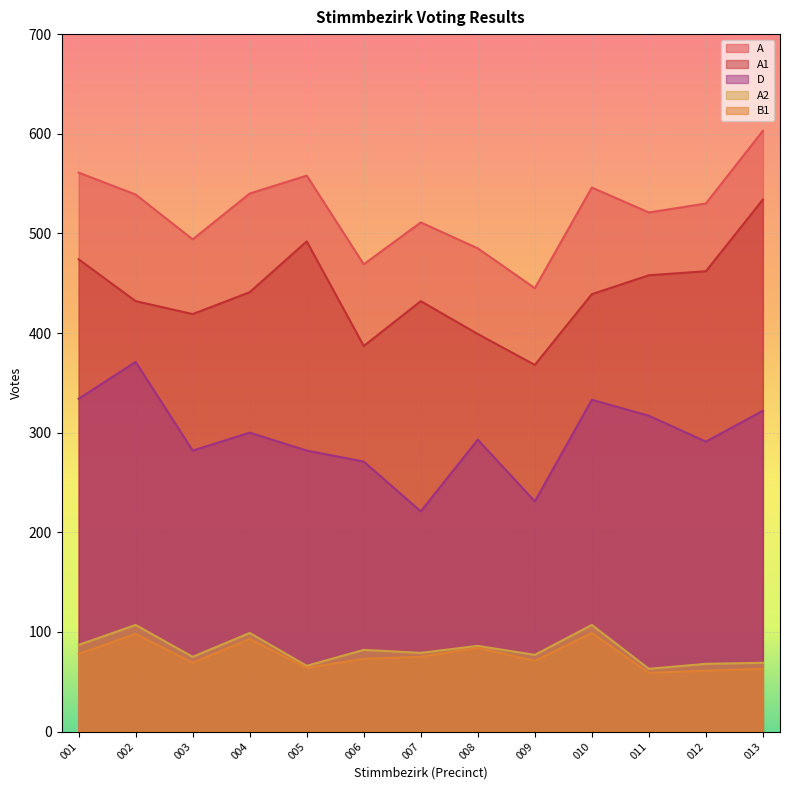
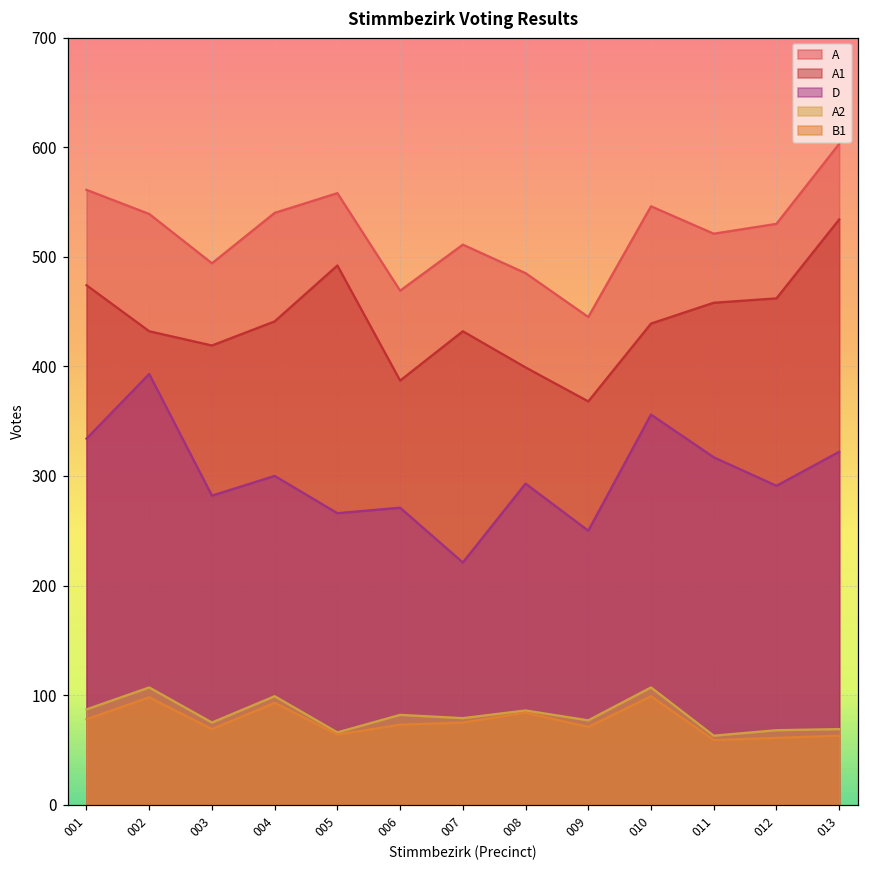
D, 002: 370 -> 390
D, 005: 280 -> 270
D, 009: 230 -> 250
D, 010: 330 -> 360
